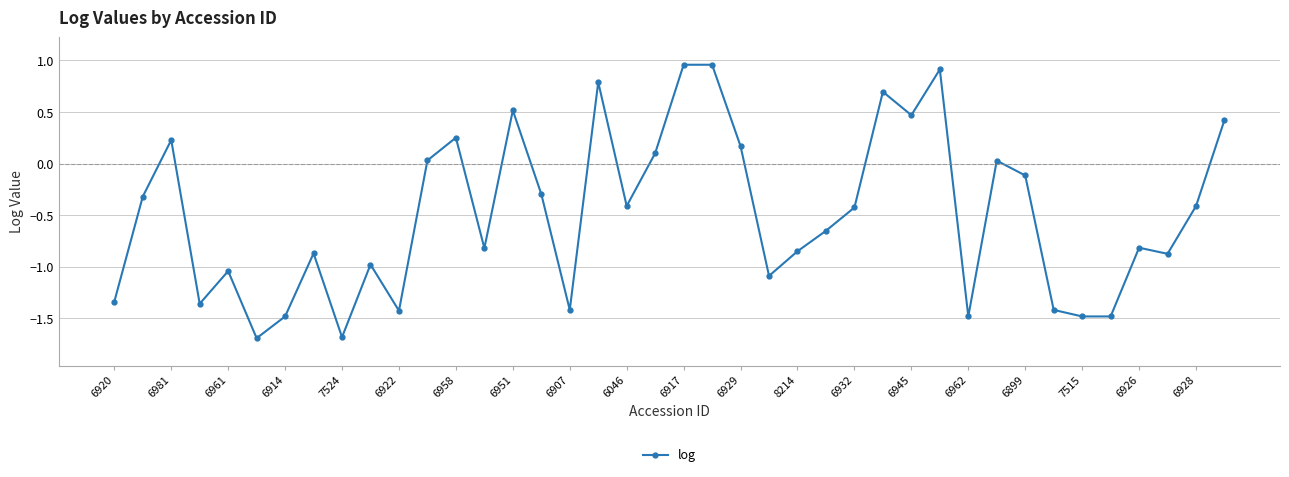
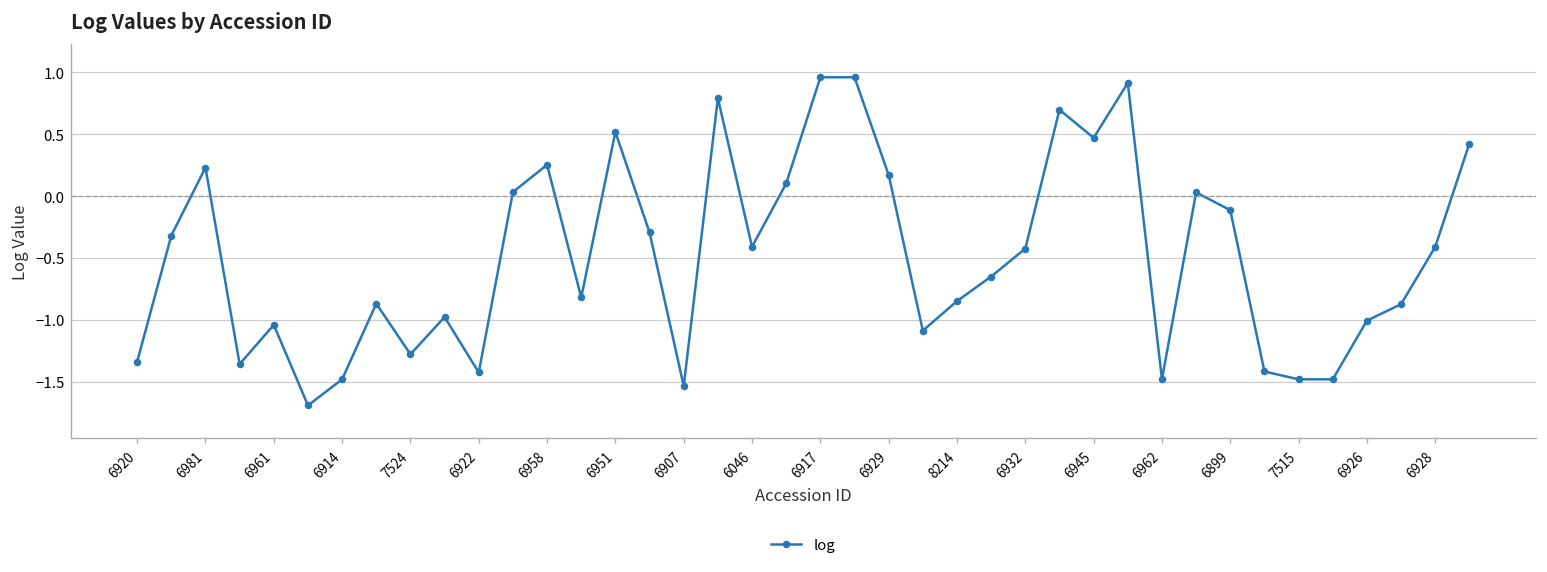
7524: -1.68 -> -1.28
6907: -1.42 -> -1.53
6926: -0.81 -> -1.01
